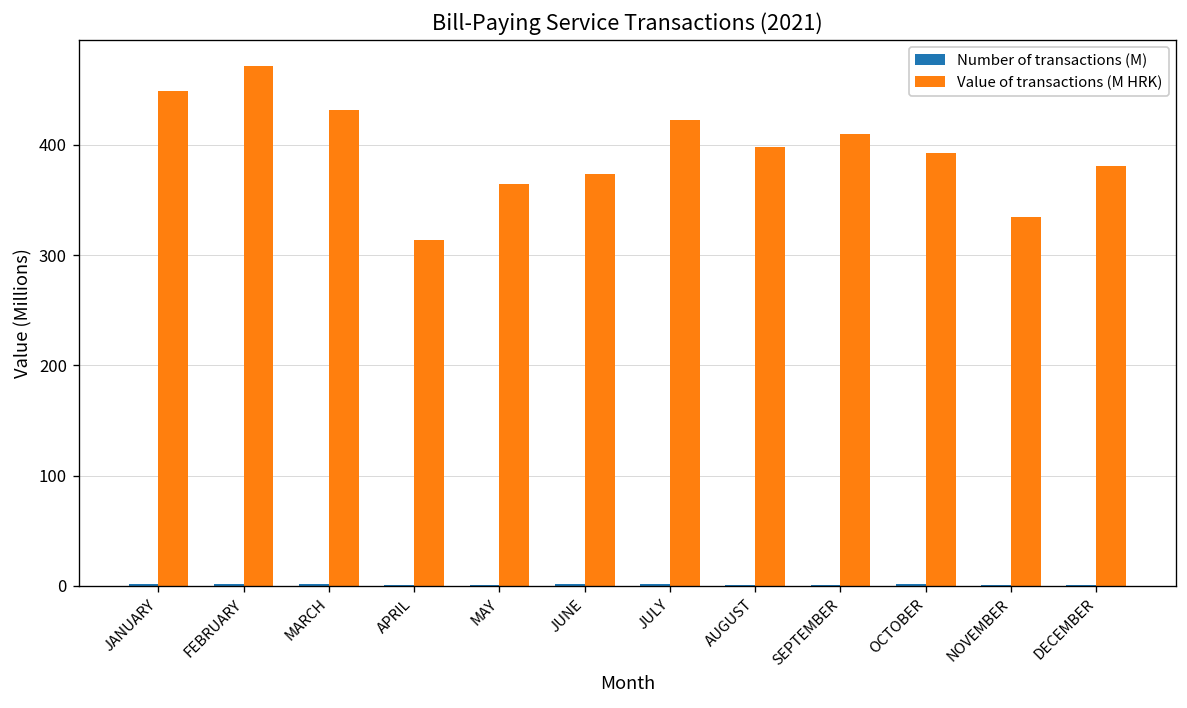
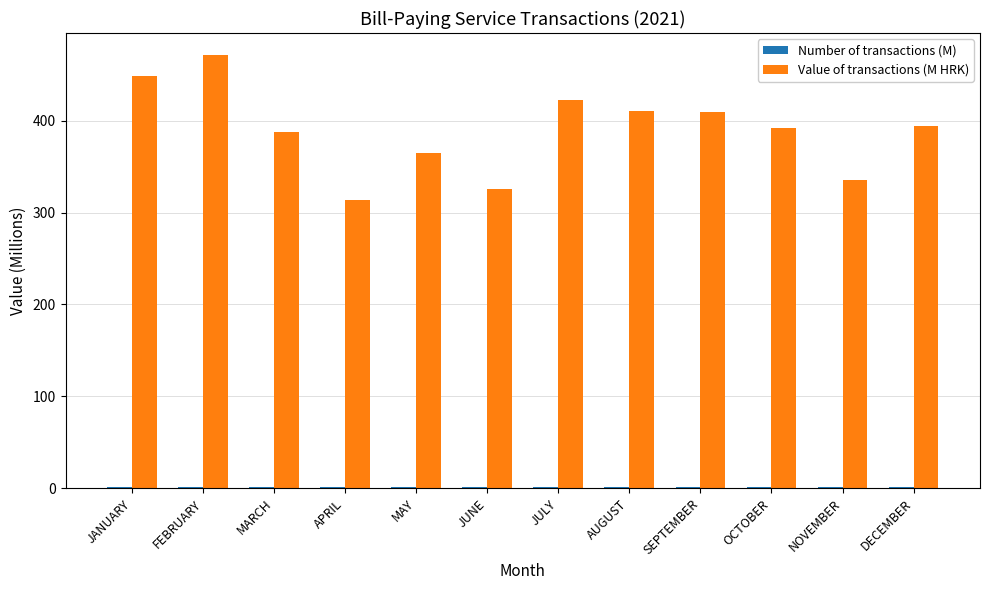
Value of transactions (M HRK), MARCH: 430 -> 390
Value of transactions (M HRK), JUNE: 370 -> 330
Value of transactions (M HRK), AUGUST: 400 -> 410
Value of transactions (M HRK), DECEMBER: 380 -> 390
